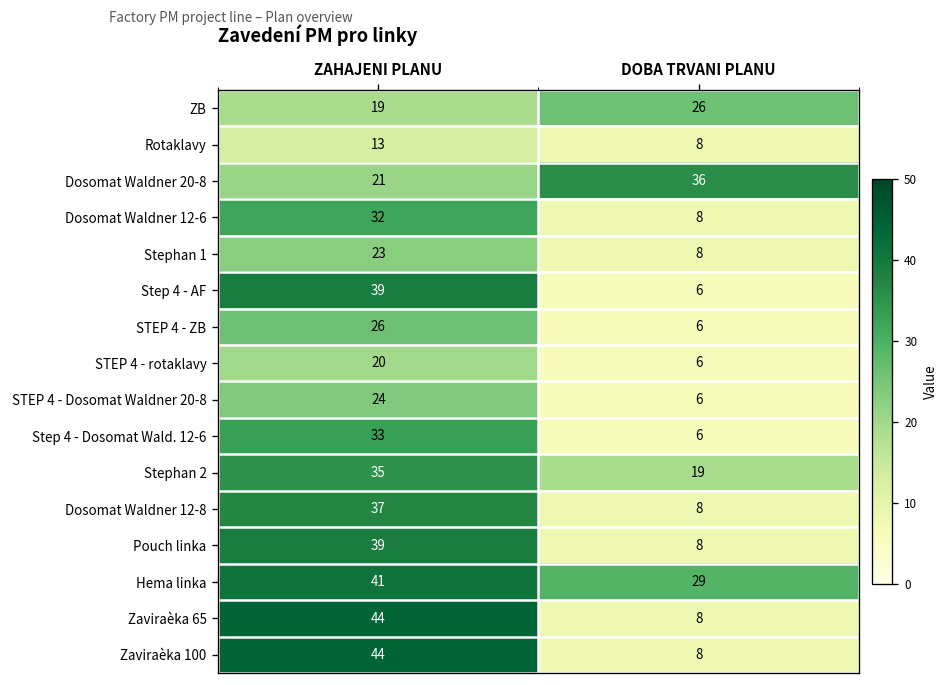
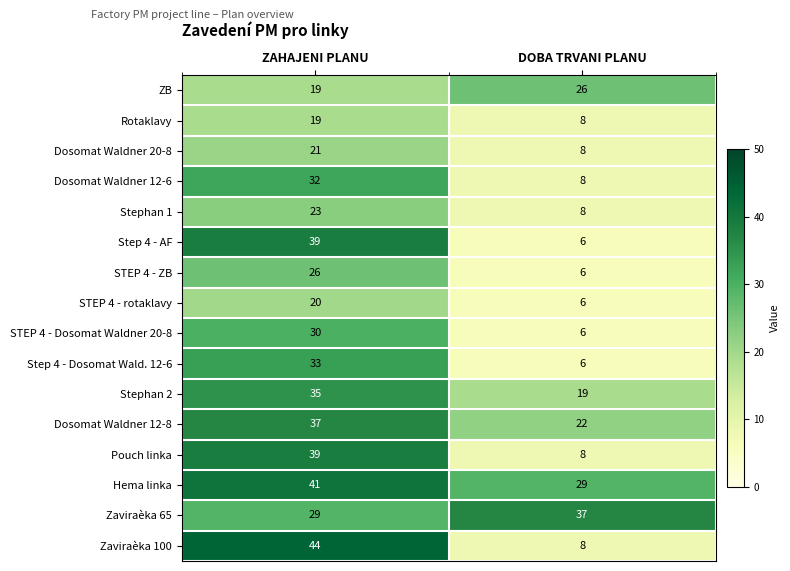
Rotaklavy, ZAHAJENI PLANU: 13 -> 19
Dosomat Waldner 20-8, DOBA TRVANI PLANU: 36 -> 8
STEP 4 - Dosomat Waldner 20-8, ZAHAJENI PLANU: 24 -> 30
Dosomat Waldner 12-8, DOBA TRVANI PLANU: 8 -> 22
Zaviraèka 65, ZAHAJENI PLANU: 44 -> 29
Zaviraèka 65, DOBA TRVANI PLANU: 8 -> 37
